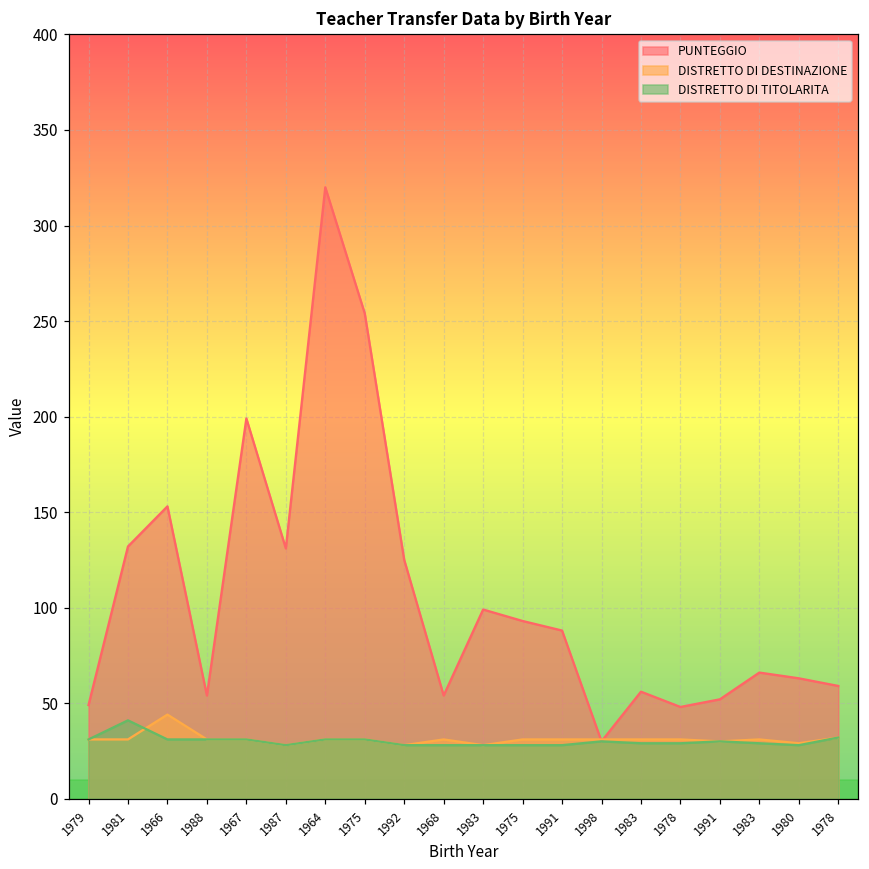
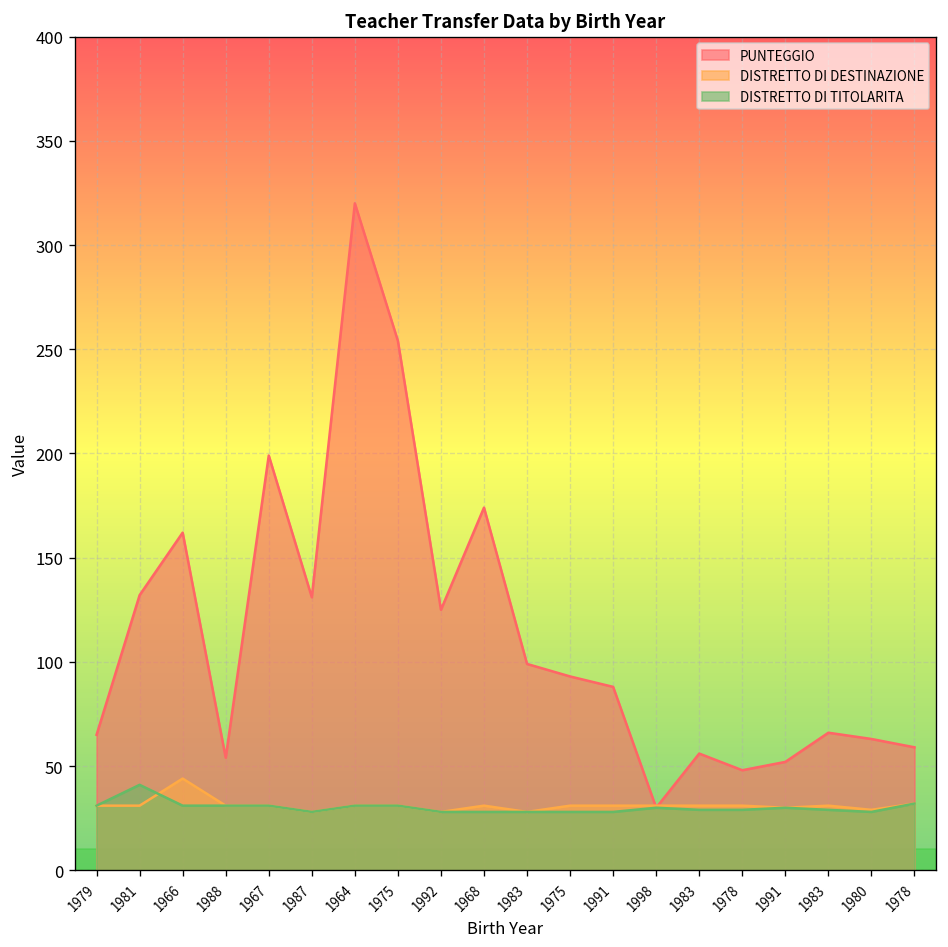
PUNTEGGIO, 1979: 49 -> 65
PUNTEGGIO, 1966: 153 -> 162
PUNTEGGIO, 1968: 54 -> 174
